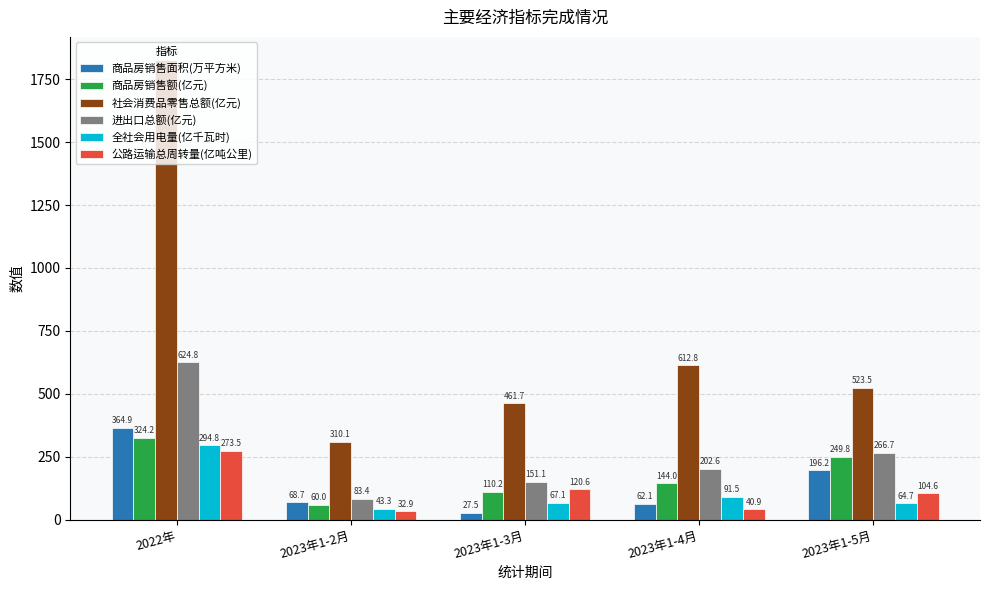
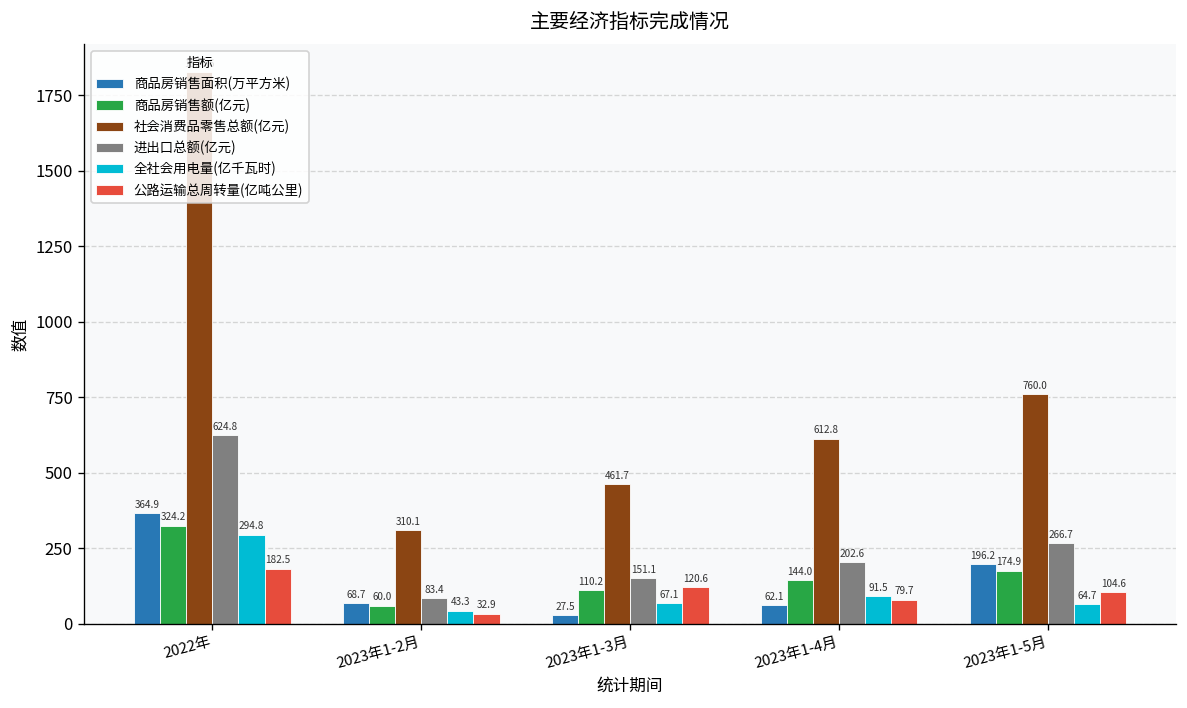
公路运输总周转量(亿吨公里), 2022年: 273.5 -> 182.5
公路运输总周转量(亿吨公里), 2023年1-4月: 40.9 -> 79.7
商品房销售额(亿元), 2023年1-5月: 249.8 -> 174.9
社会消费品零售总额(亿元), 2023年1-5月: 523.5 -> 760.0
